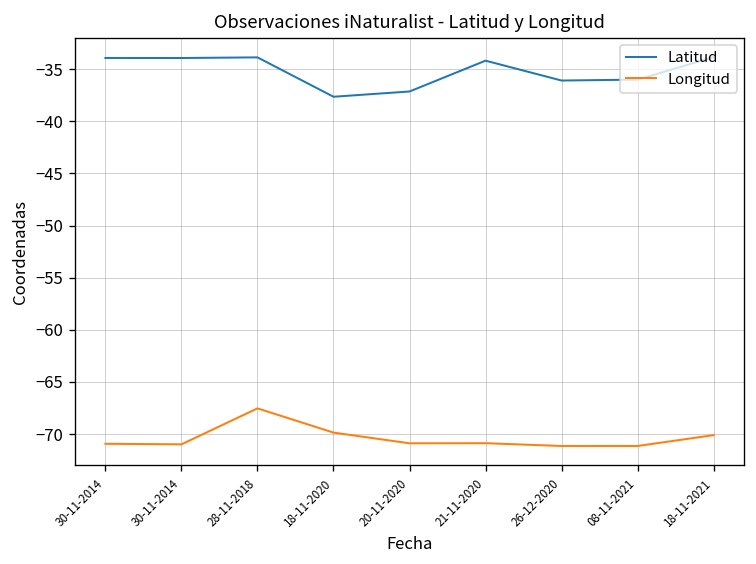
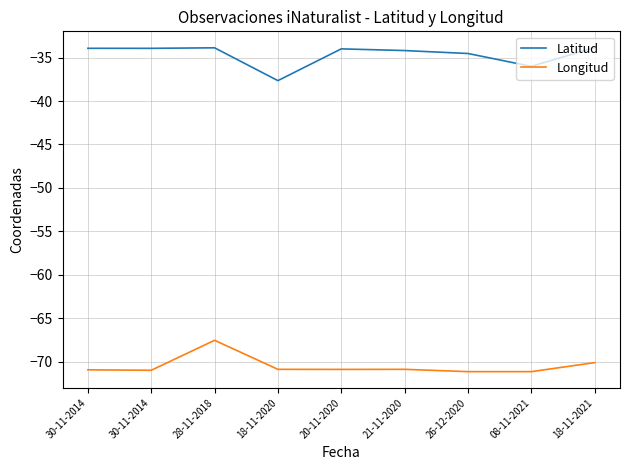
Longitud, 18-11-2020: -70 -> -71
Latitud, 20-11-2020: -37 -> -34
Latitud, 26-12-2020: -36 -> -35
